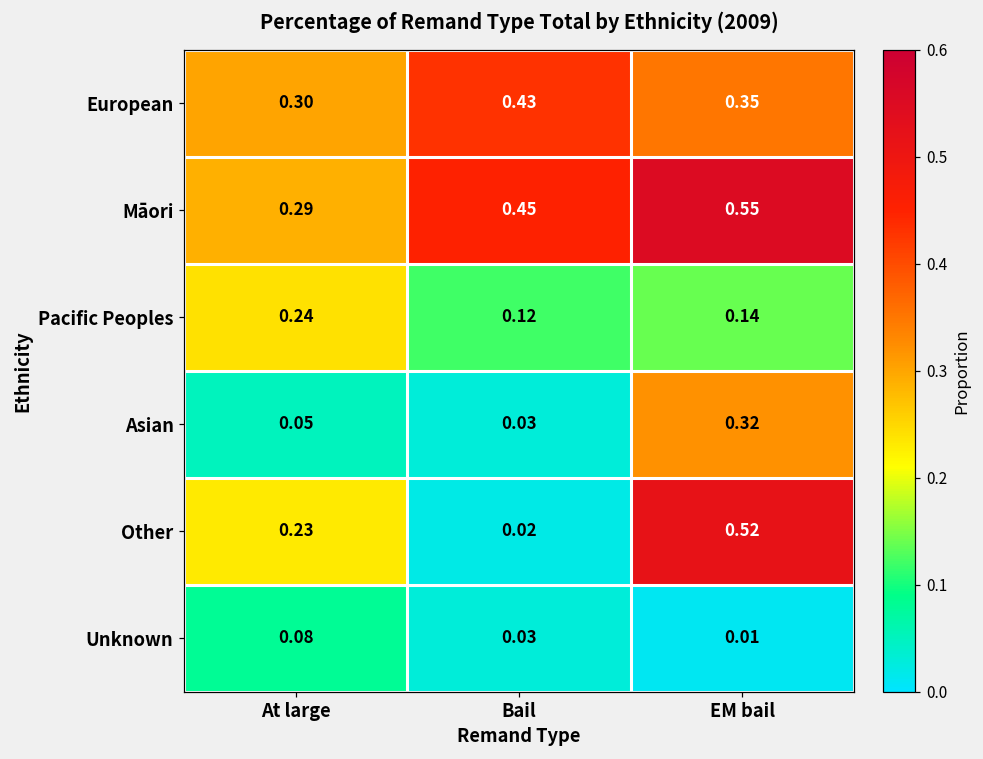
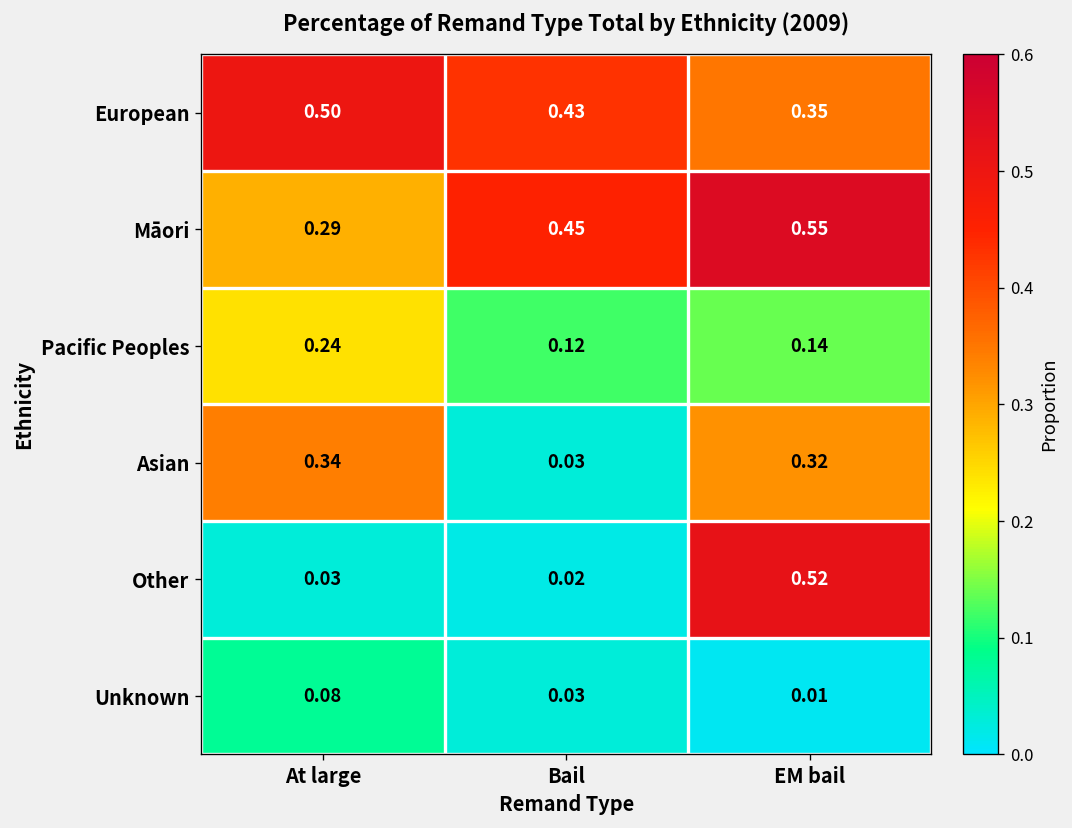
European, At large: 0.30 -> 0.50
Asian, At large: 0.05 -> 0.34
Other, At large: 0.23 -> 0.03
